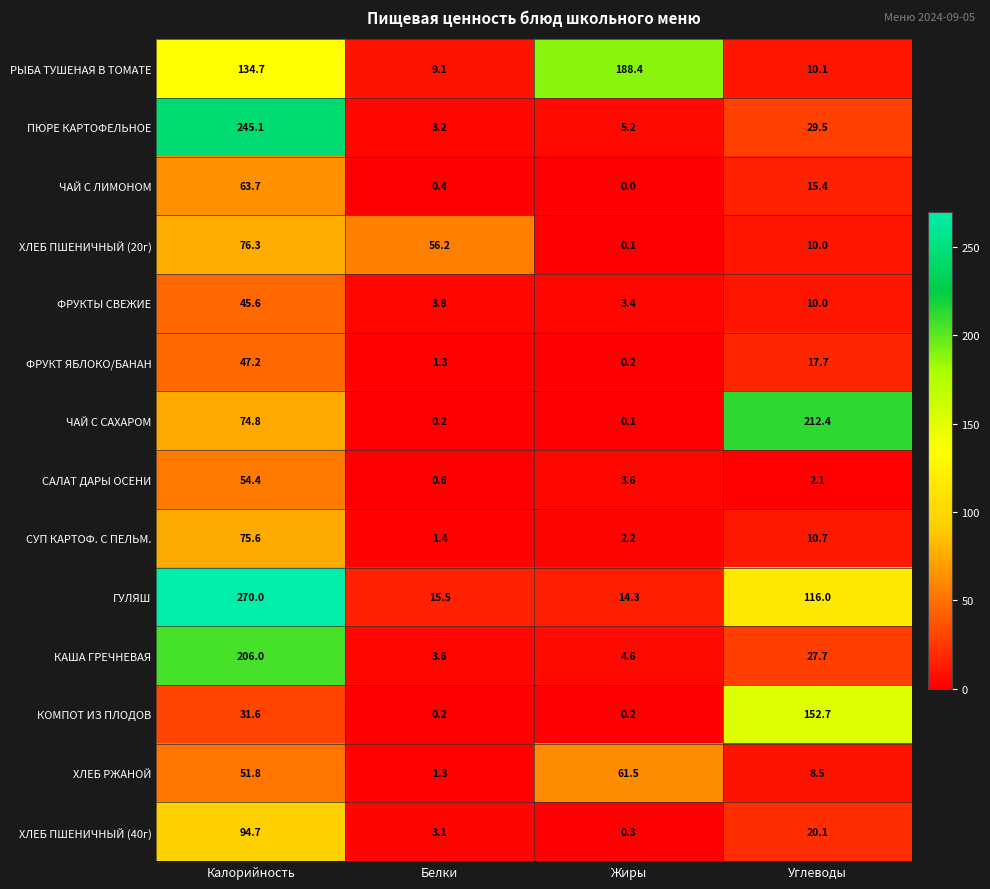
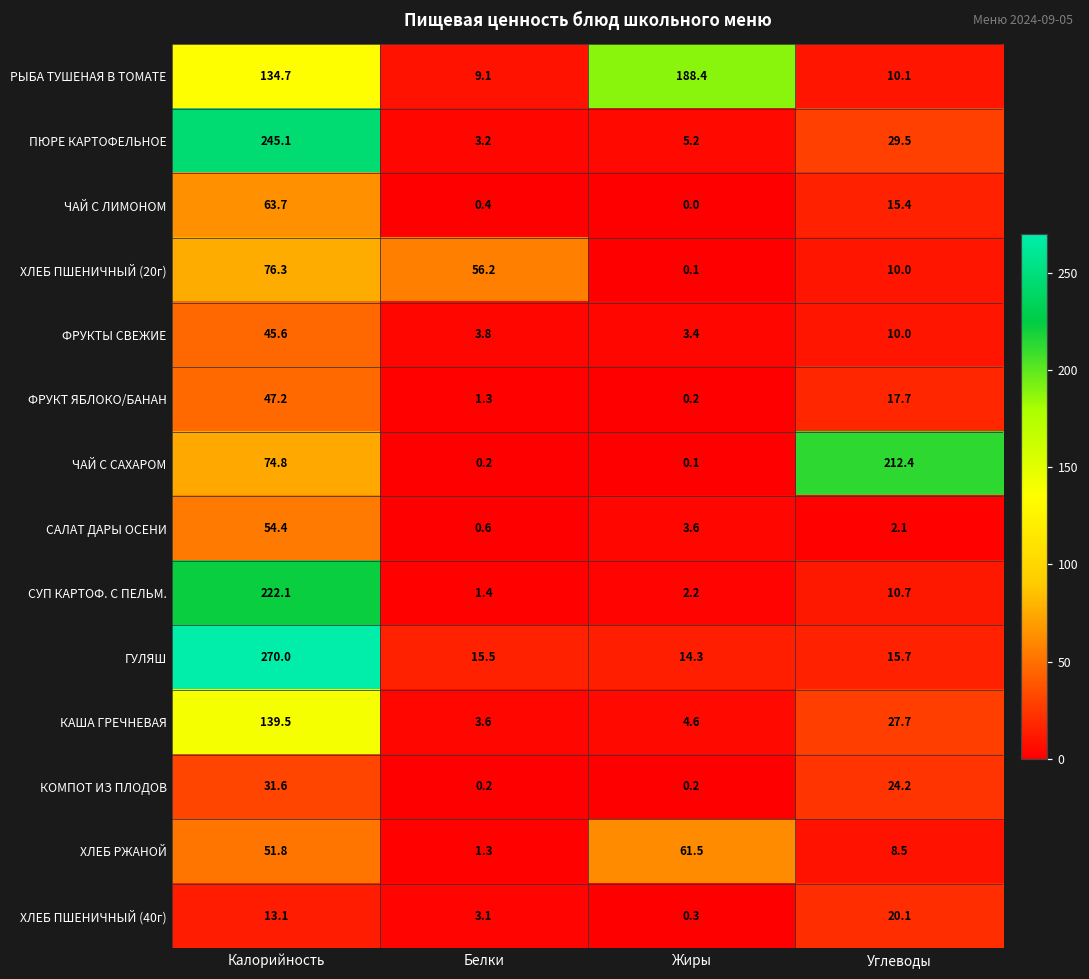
СУП КАРТОФ. С ПЕЛЬМ., Калорийность: 75.6 -> 222.1
ГУЛЯШ, Углеводы: 116.0 -> 15.7
КАША ГРЕЧНЕВАЯ, Калорийность: 206.0 -> 139.5
КОМПОТ ИЗ ПЛОДОВ, Углеводы: 152.7 -> 24.2
ХЛЕБ ПШЕНИЧНЫЙ (40г), Калорийность: 94.7 -> 13.1
